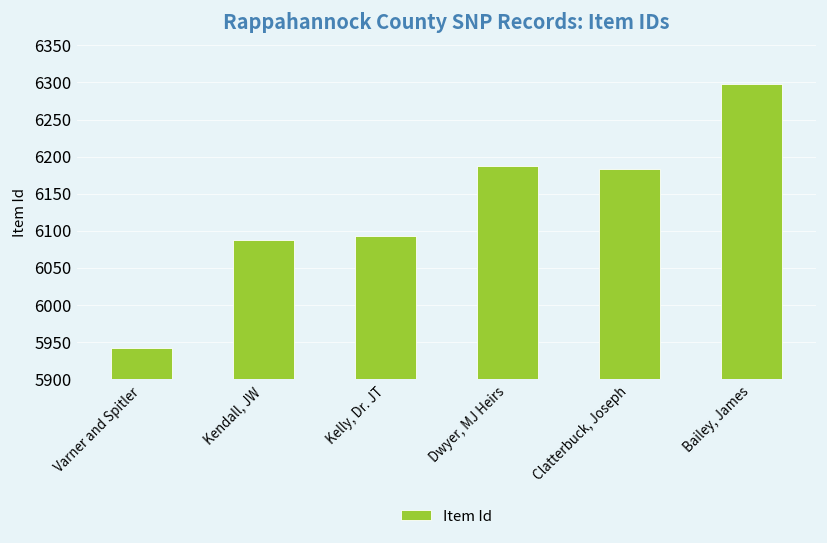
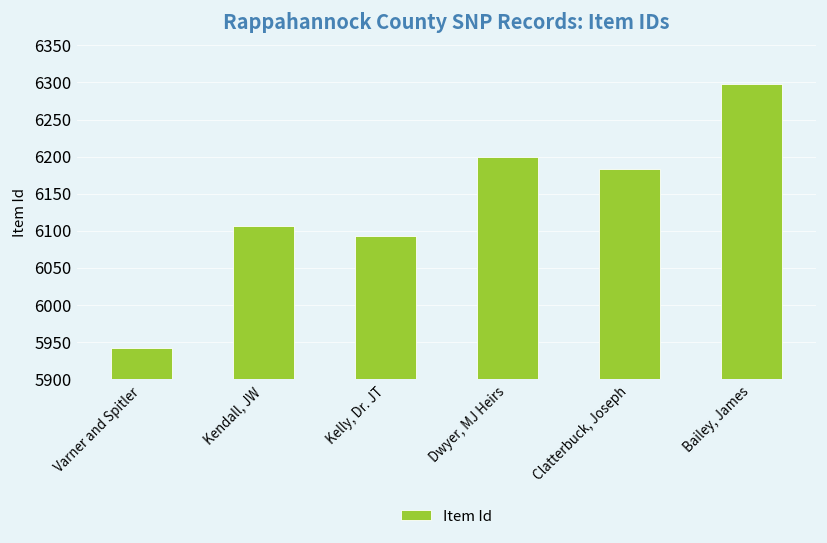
Kendall, JW: 6090 -> 6110
Dwyer, MJ Heirs: 6190 -> 6200
